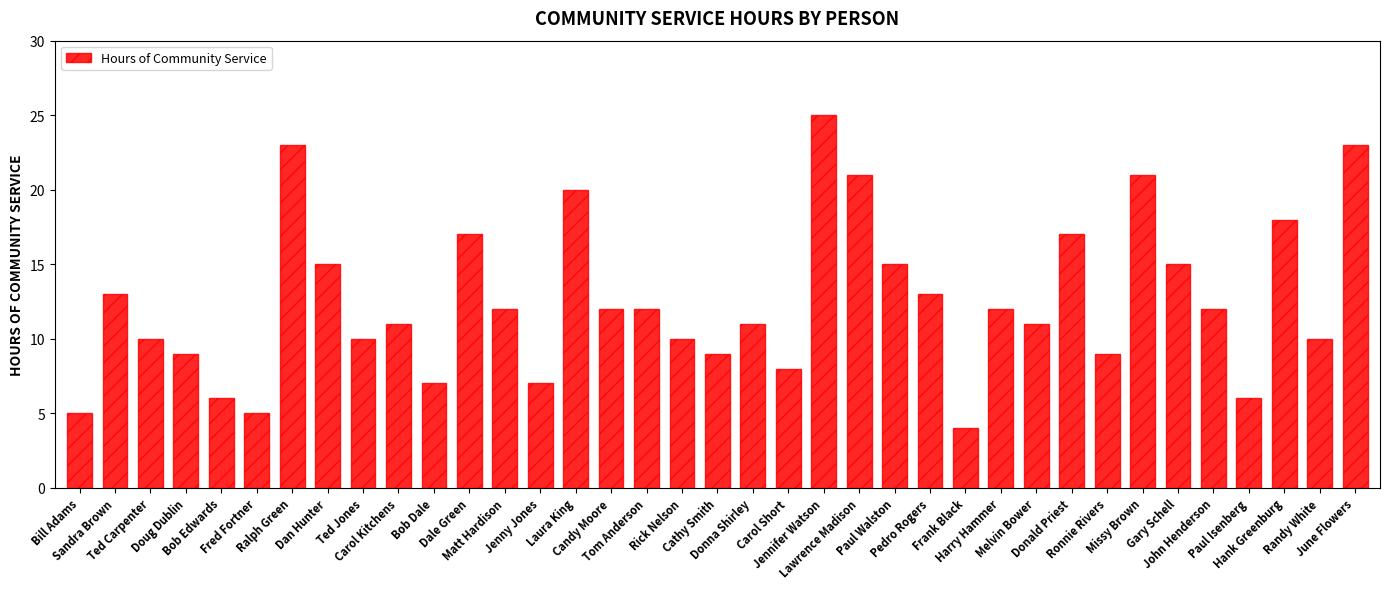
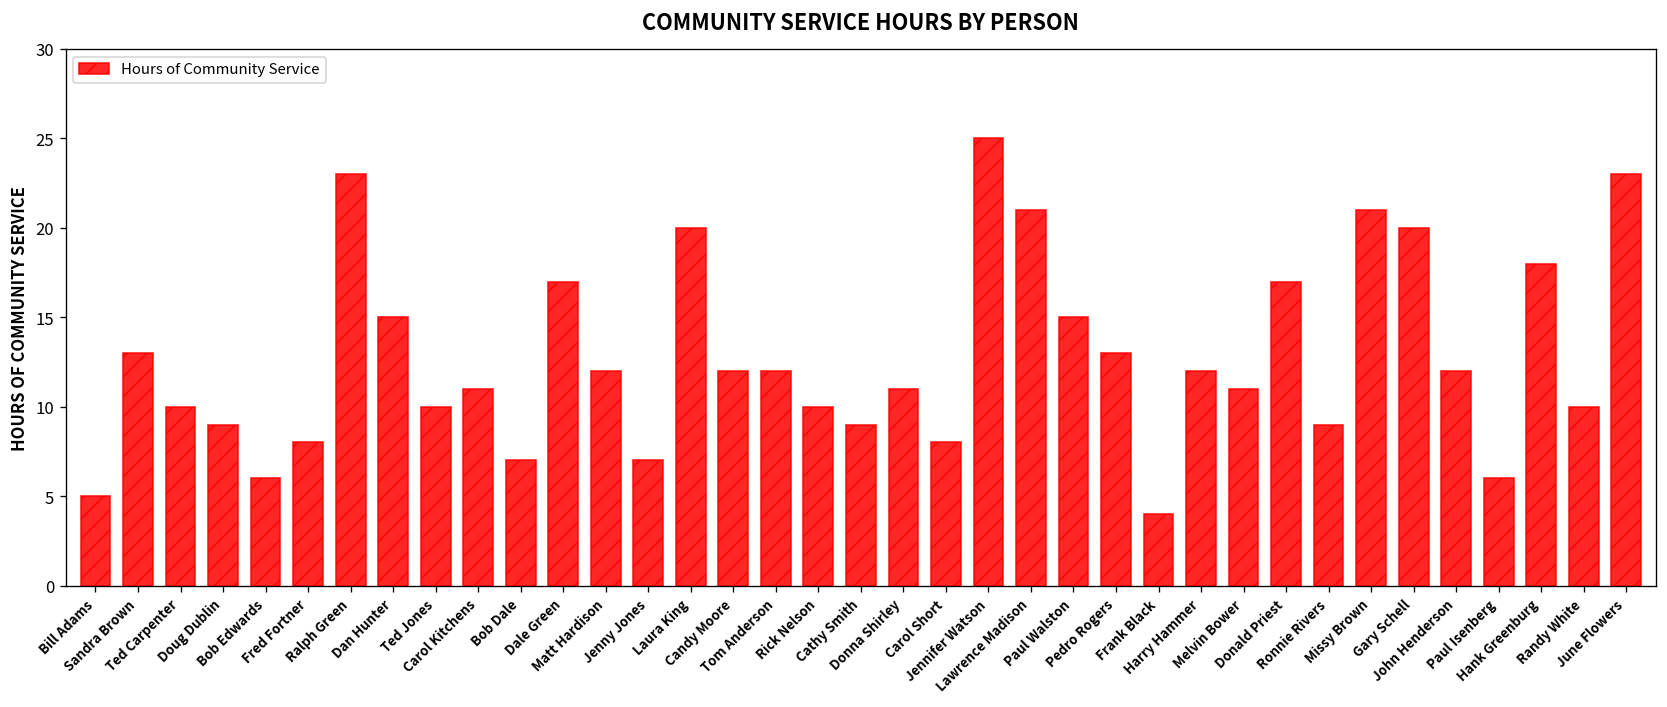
Fred Fortner: 5 -> 8
Gary Schell: 15 -> 20
